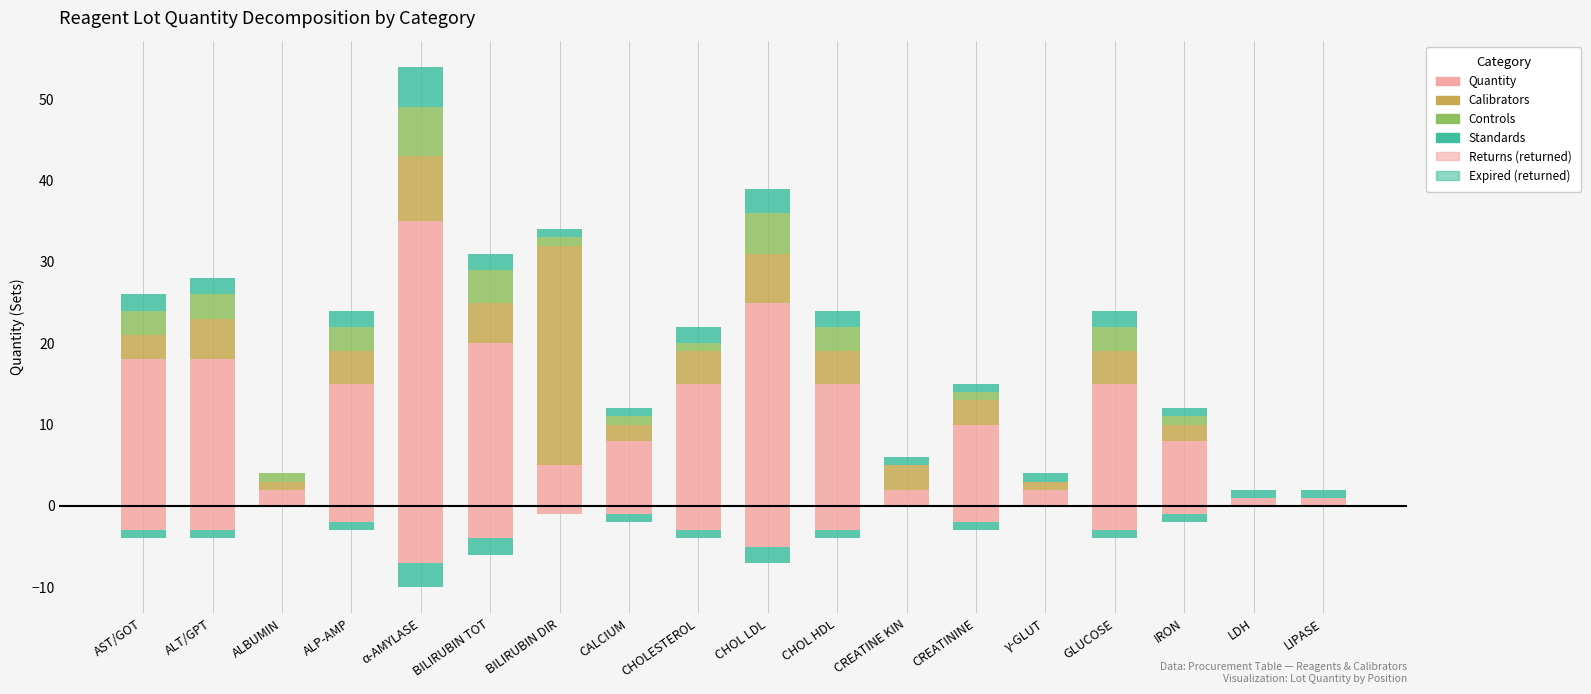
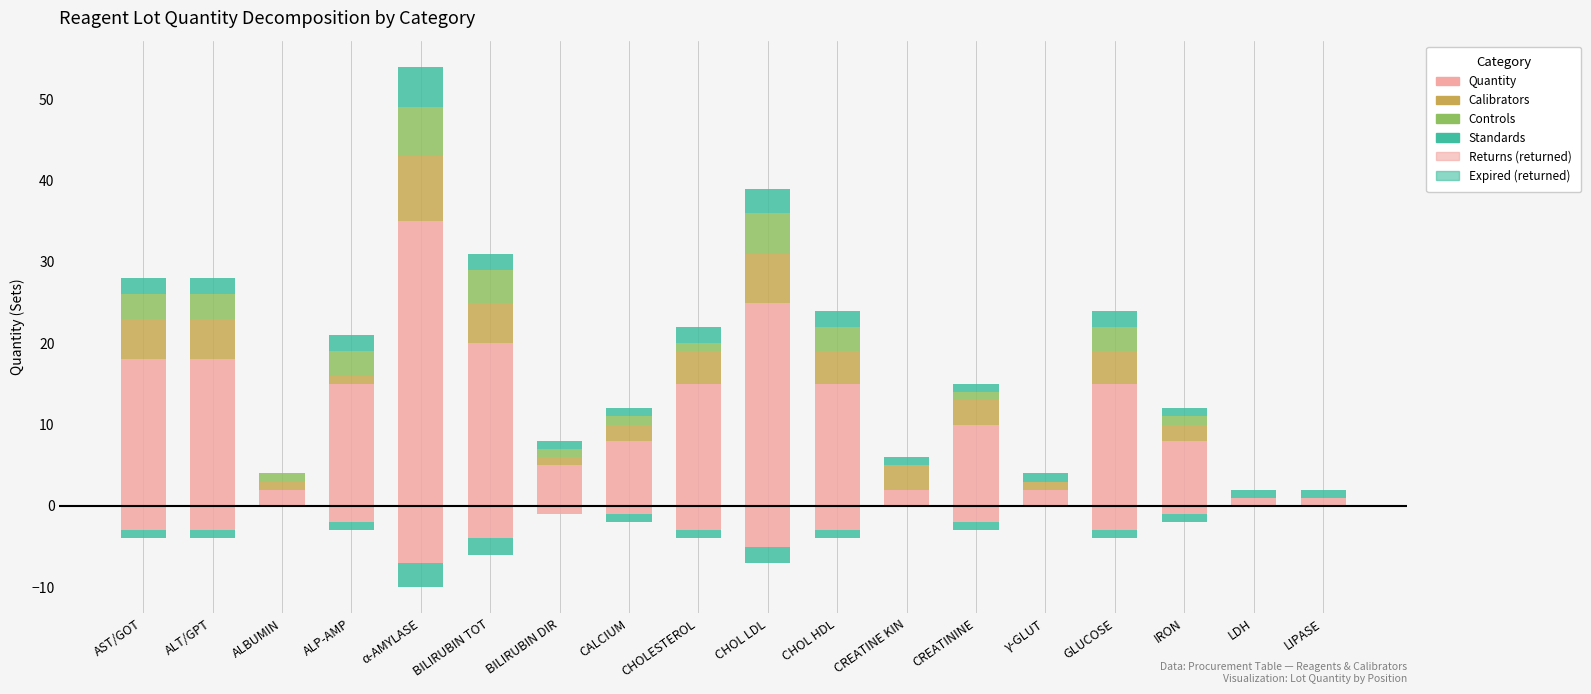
Calibrators, AST/GOT: 3 -> 5
Calibrators, ALP-AMP: 4 -> 1
Calibrators, BILIRUBIN DIR: 27 -> 1
